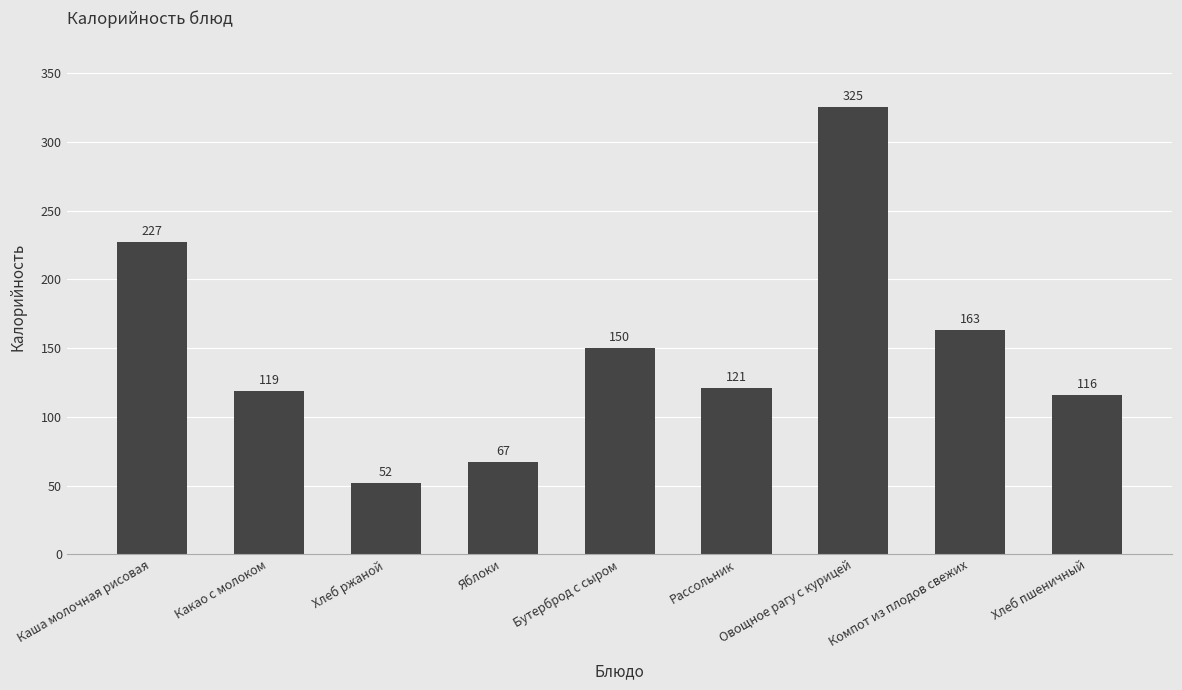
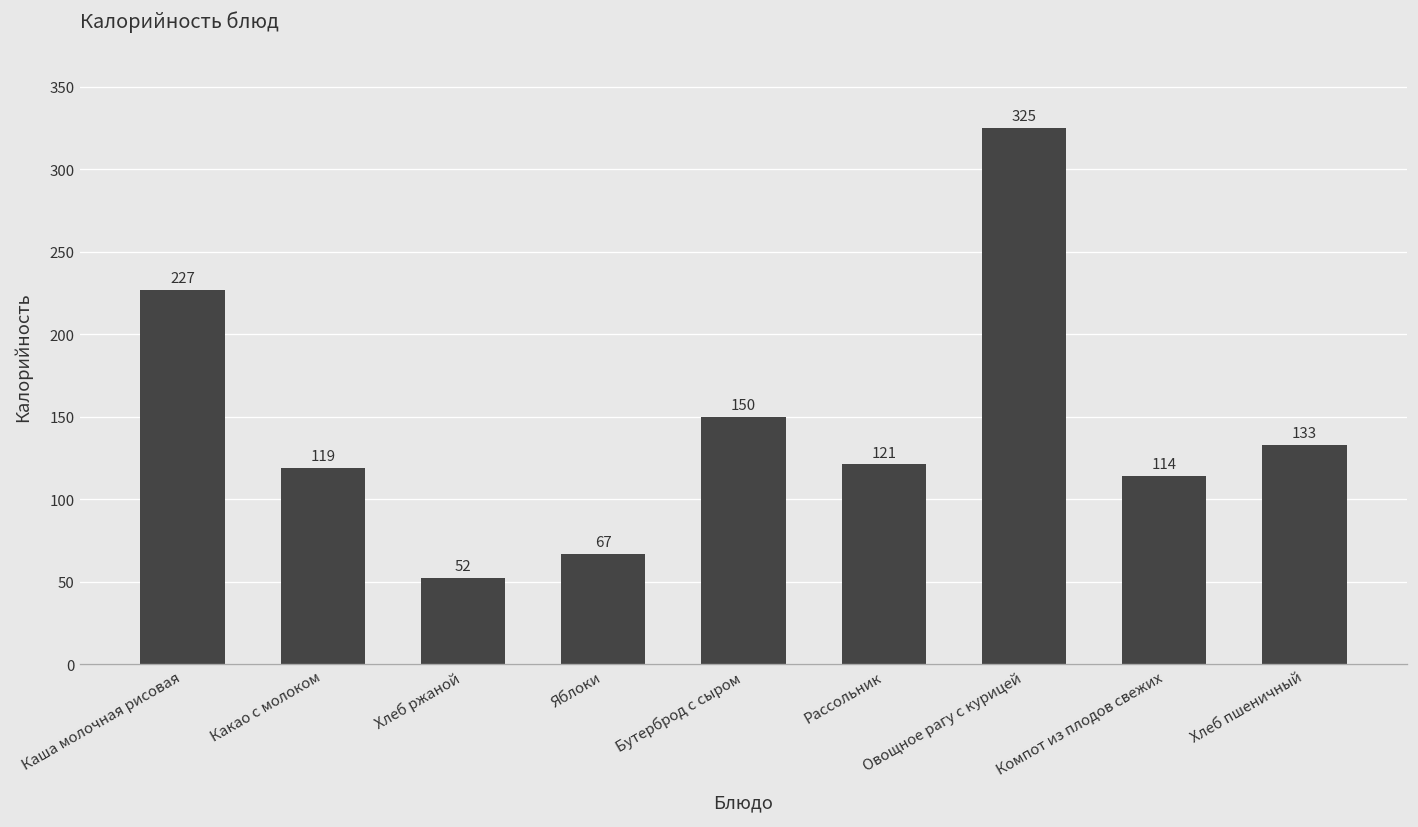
Компот из плодов свежих: 163 -> 114
Хлеб пшеничный: 116 -> 133
